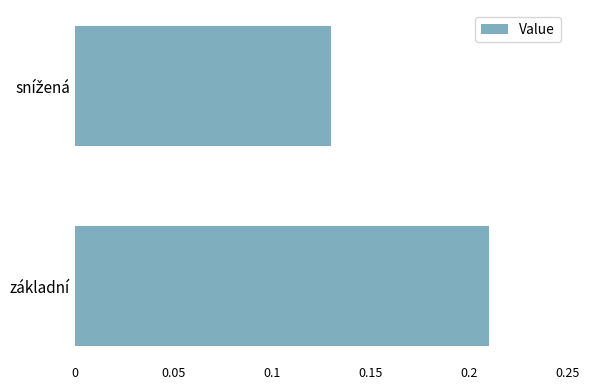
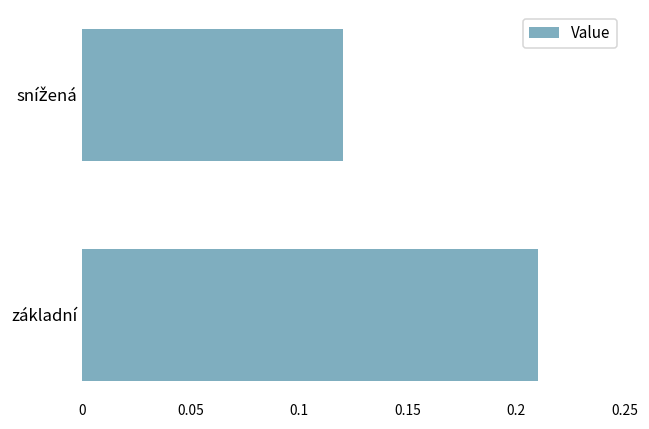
snížená: 0.13 -> 0.12
